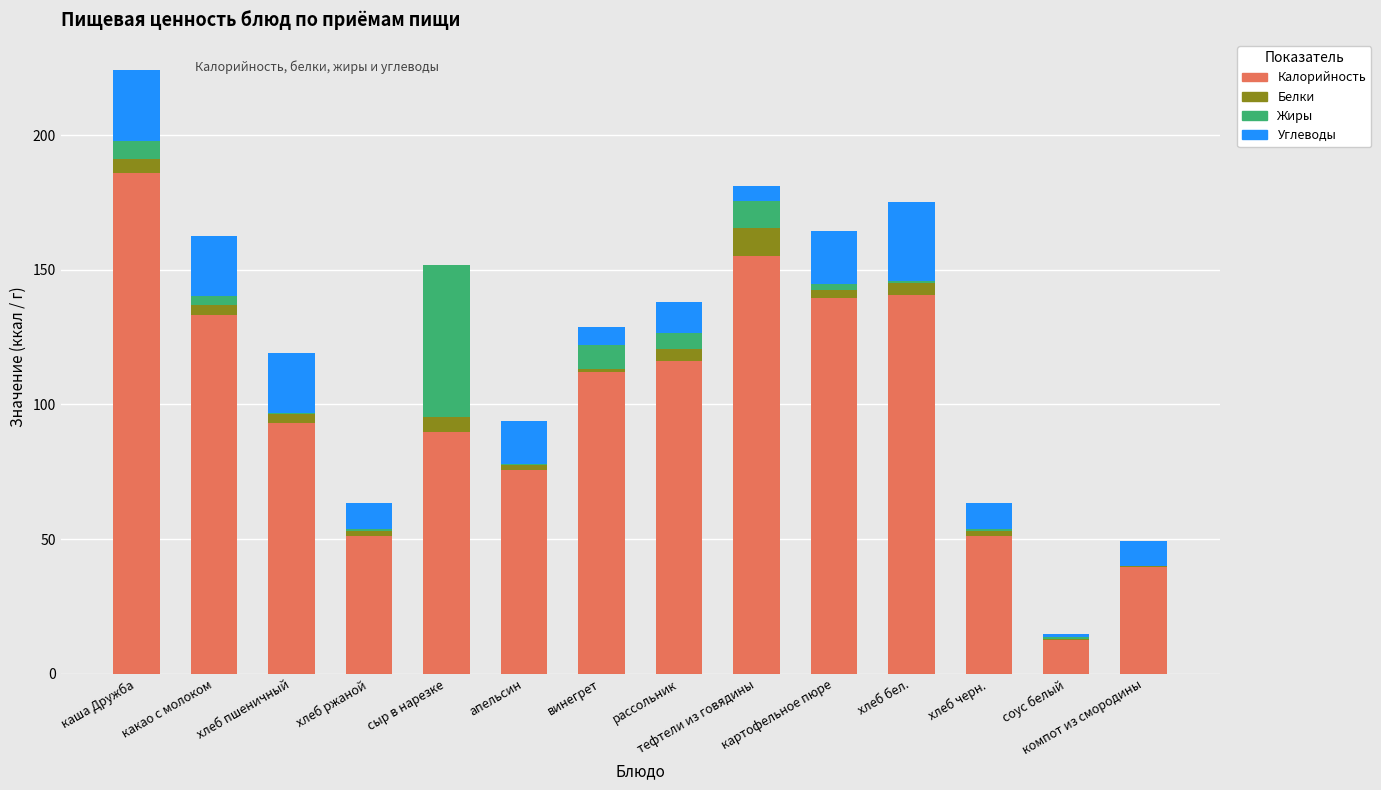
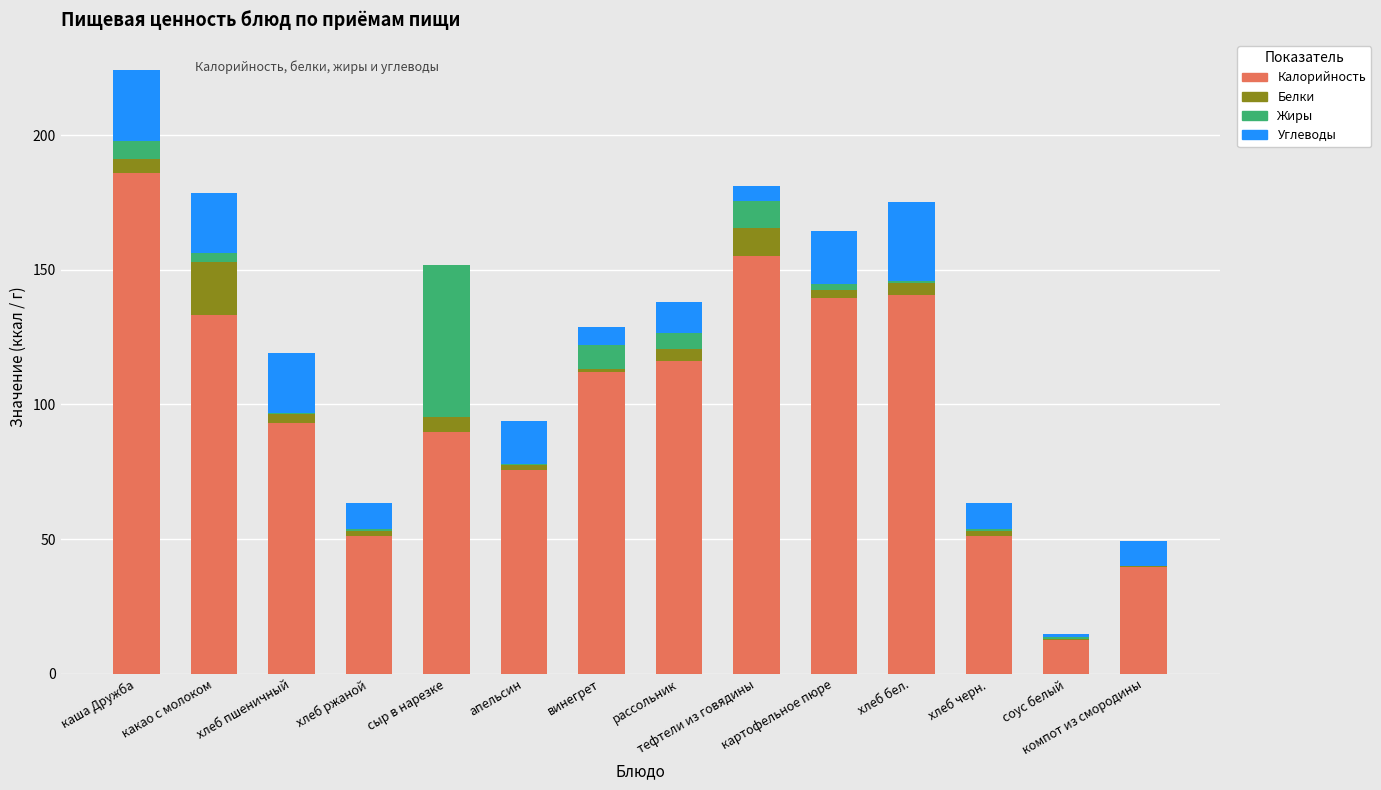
Белки, какао с молоком: 4 -> 20
